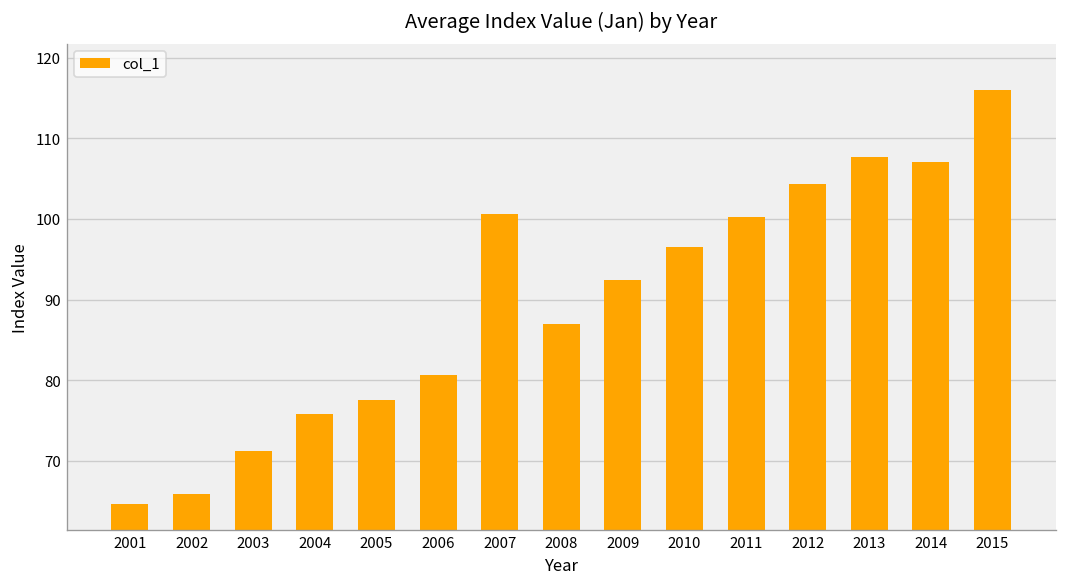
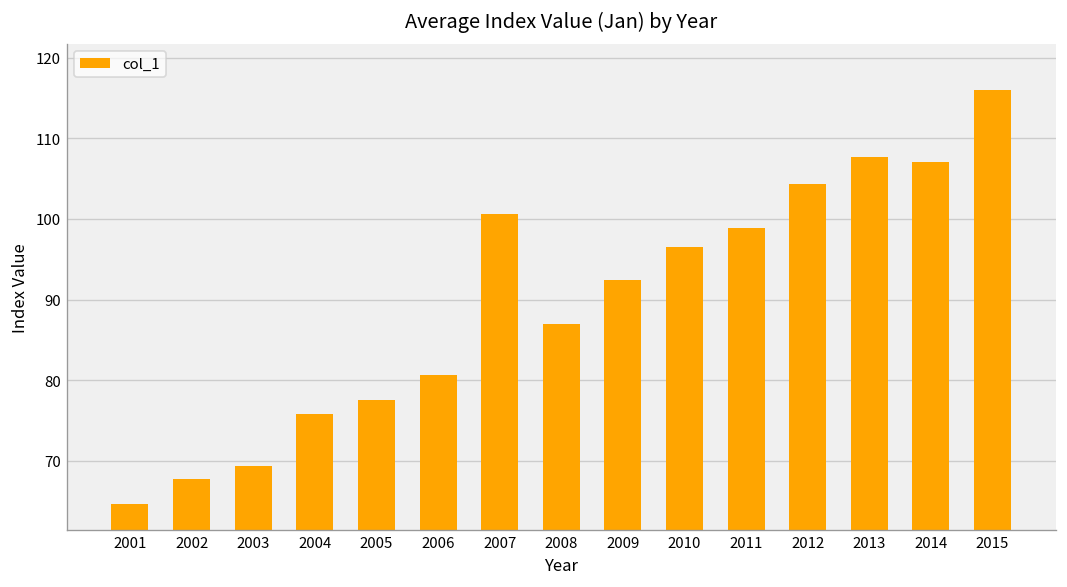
2002: 66 -> 68
2003: 71 -> 69
2011: 100 -> 99
